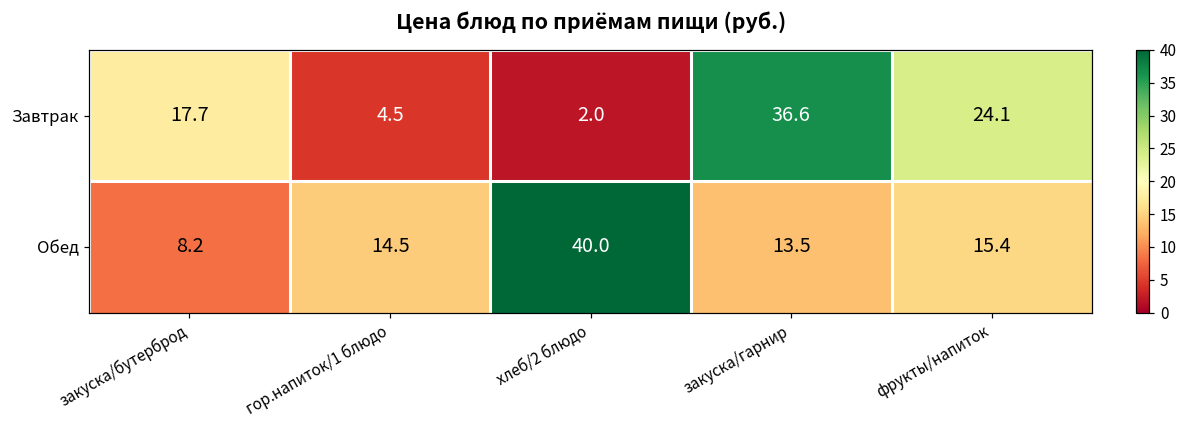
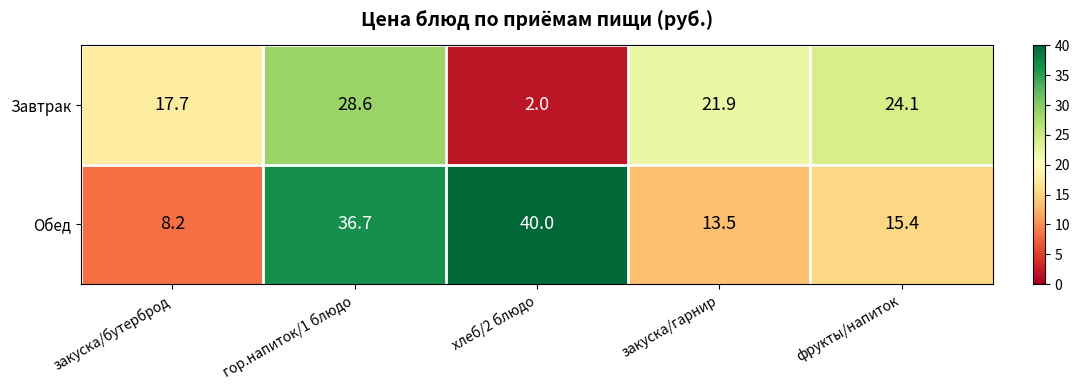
Завтрак, гор.напиток/1 блюдо: 4.5 -> 28.6
Завтрак, закуска/гарнир: 36.6 -> 21.9
Обед, гор.напиток/1 блюдо: 14.5 -> 36.7
